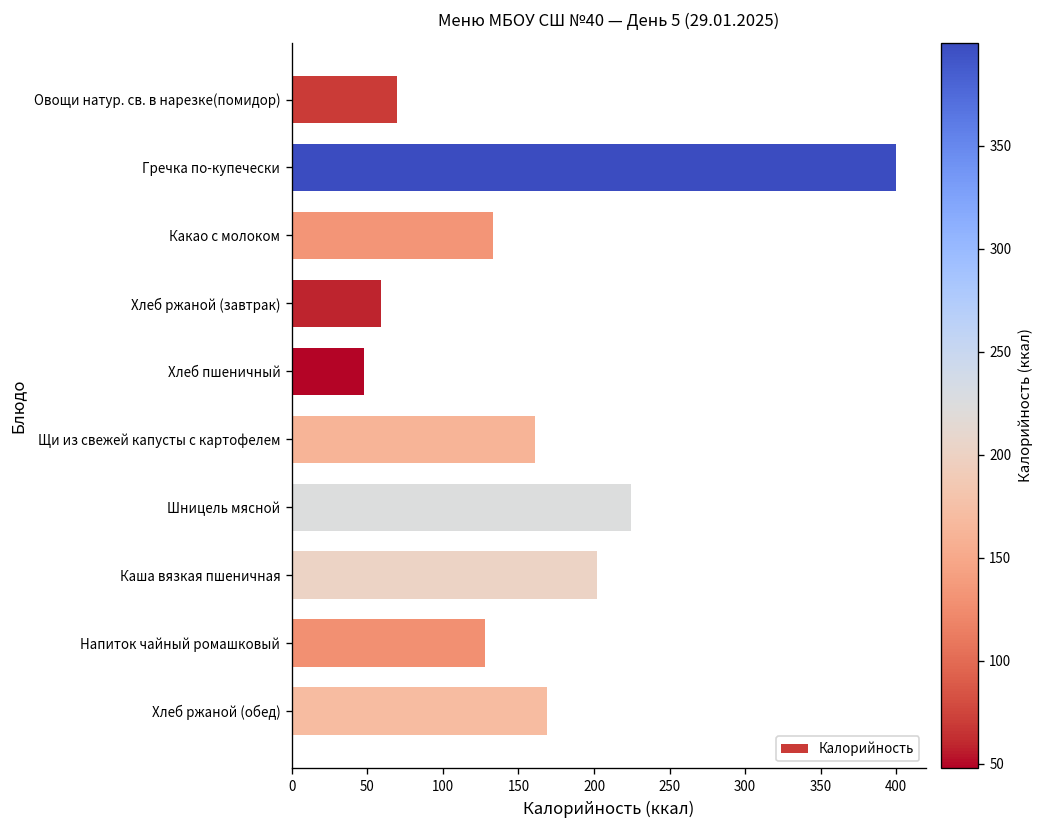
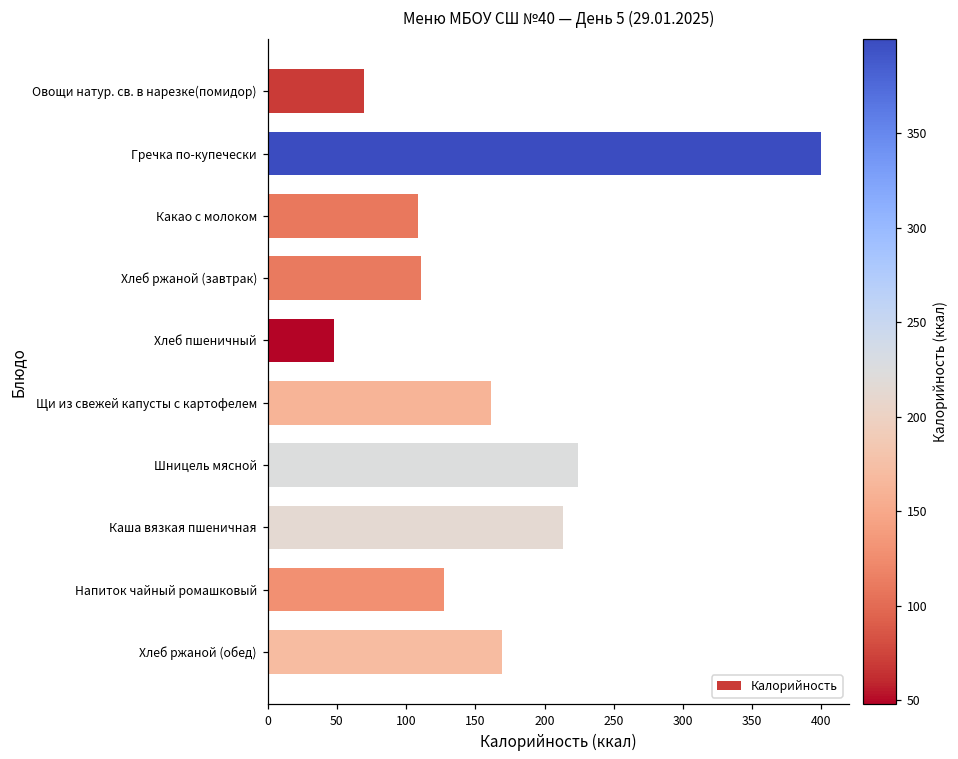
Какао с молоком: 133 -> 109
Хлеб ржаной (завтрак): 59 -> 111
Каша вязкая пшеничная: 202 -> 213
